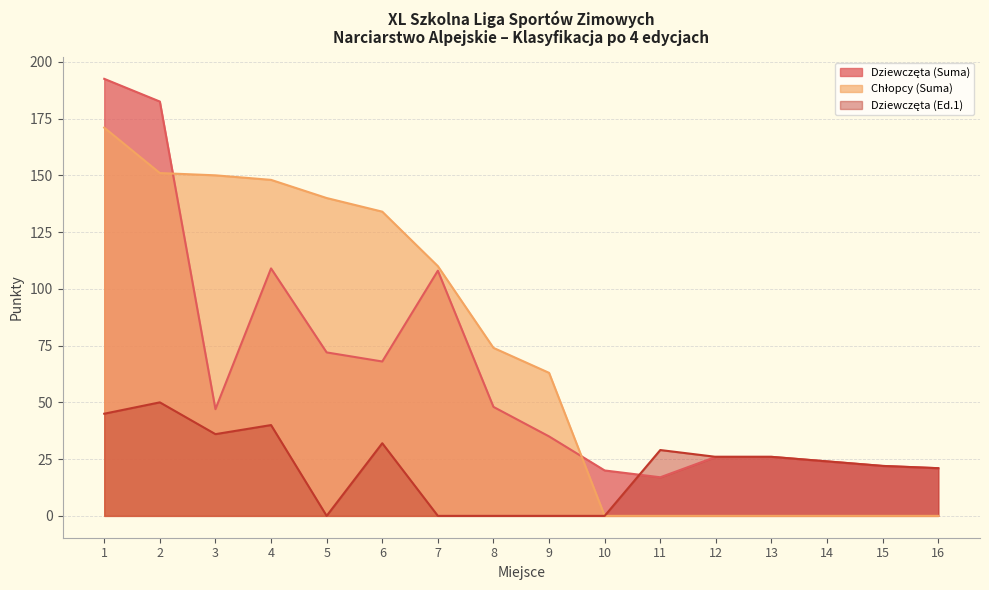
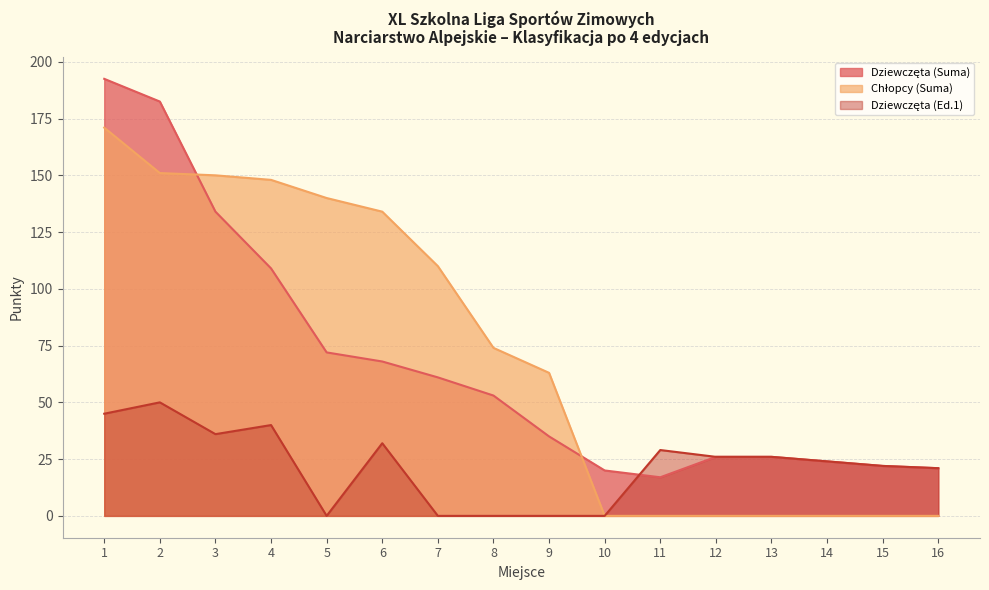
Dziewczęta (Suma), 3: 47 -> 134
Dziewczęta (Suma), 7: 108 -> 61
Dziewczęta (Suma), 8: 48 -> 53
